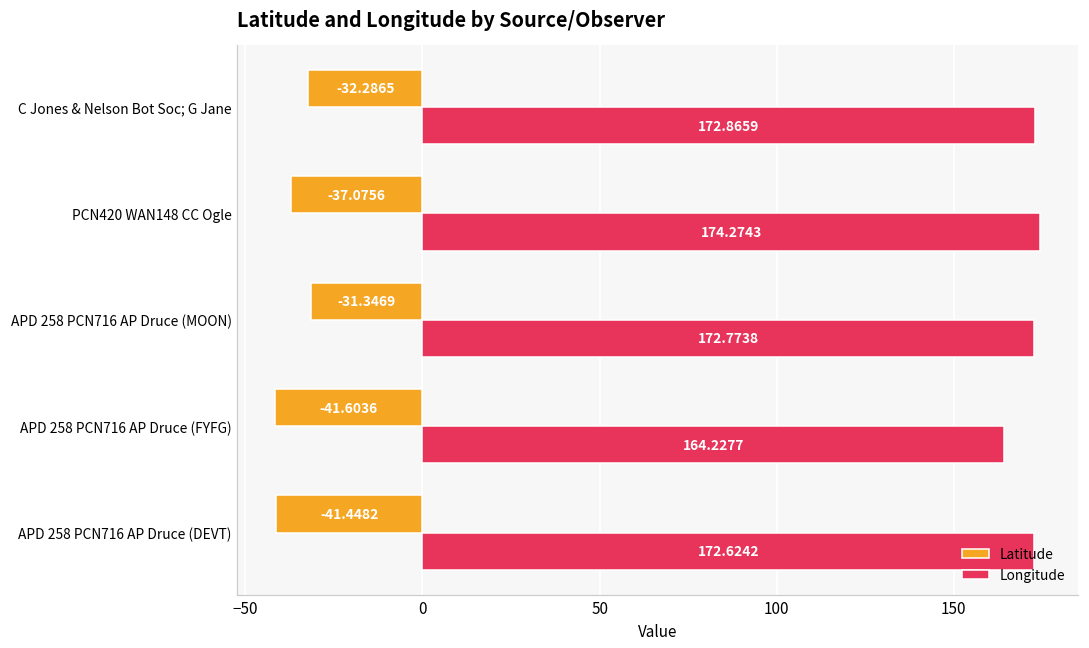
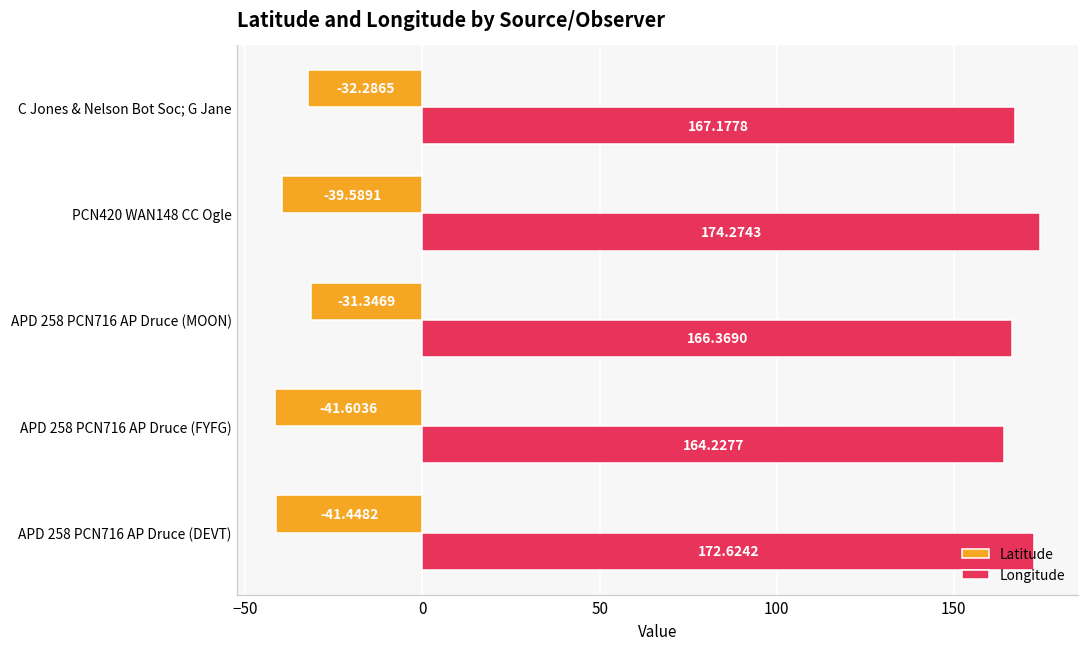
Longitude, C Jones & Nelson Bot Soc; G Jane: 172.8659 -> 167.1778
Latitude, PCN420 WAN148 CC Ogle: -37.0756 -> -39.5891
Longitude, APD 258 PCN716 AP Druce (MOON): 172.7738 -> 166.3690
